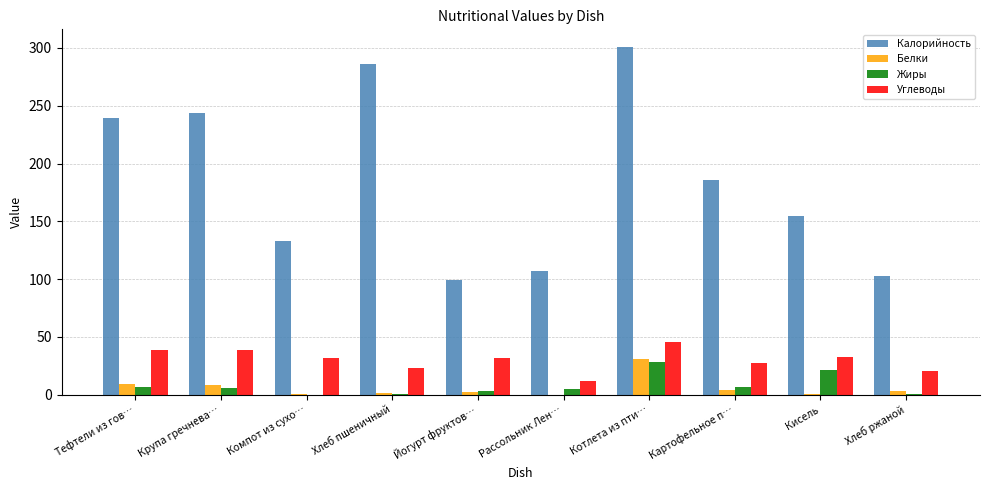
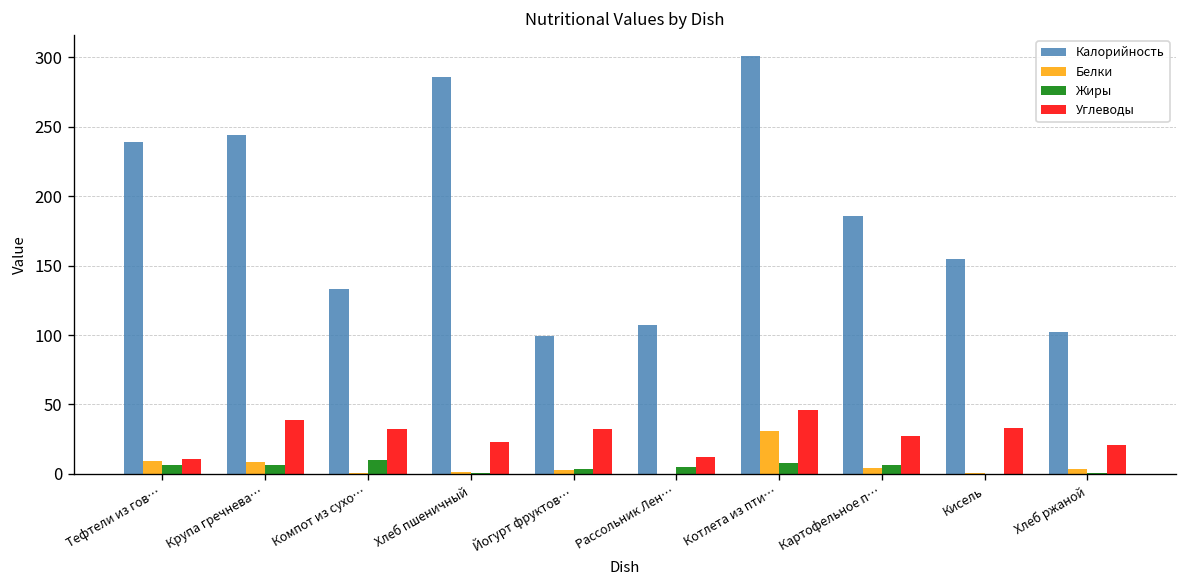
Углеводы, Тефтели из гов…: 39 -> 11
Жиры, Компот из сухо…: 0 -> 10
Жиры, Котлета из пти…: 29 -> 8
Жиры, Кисель: 21 -> 0
